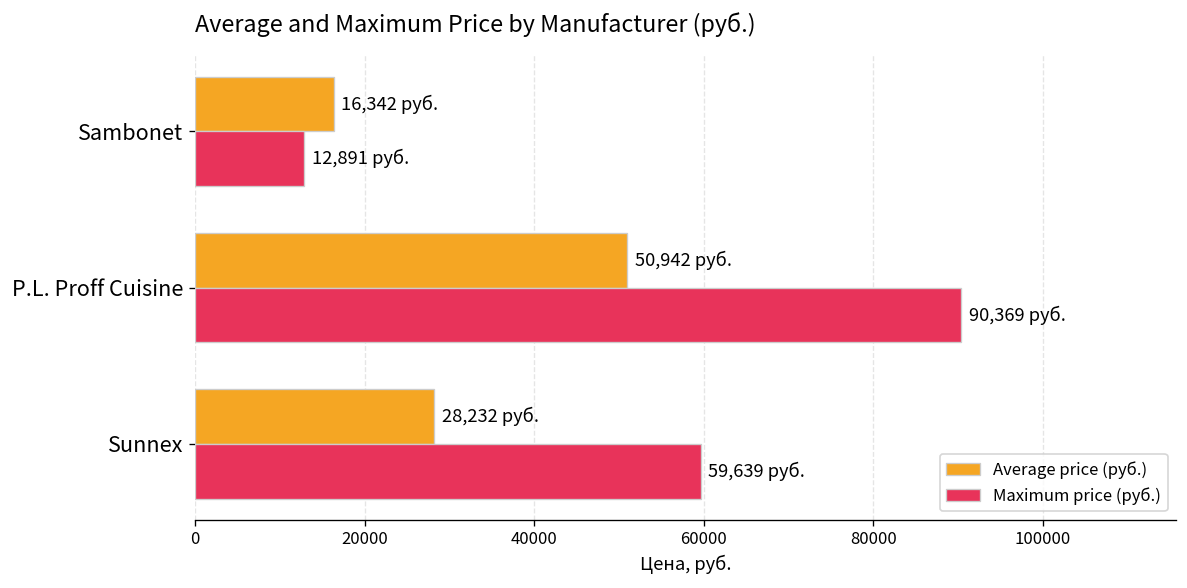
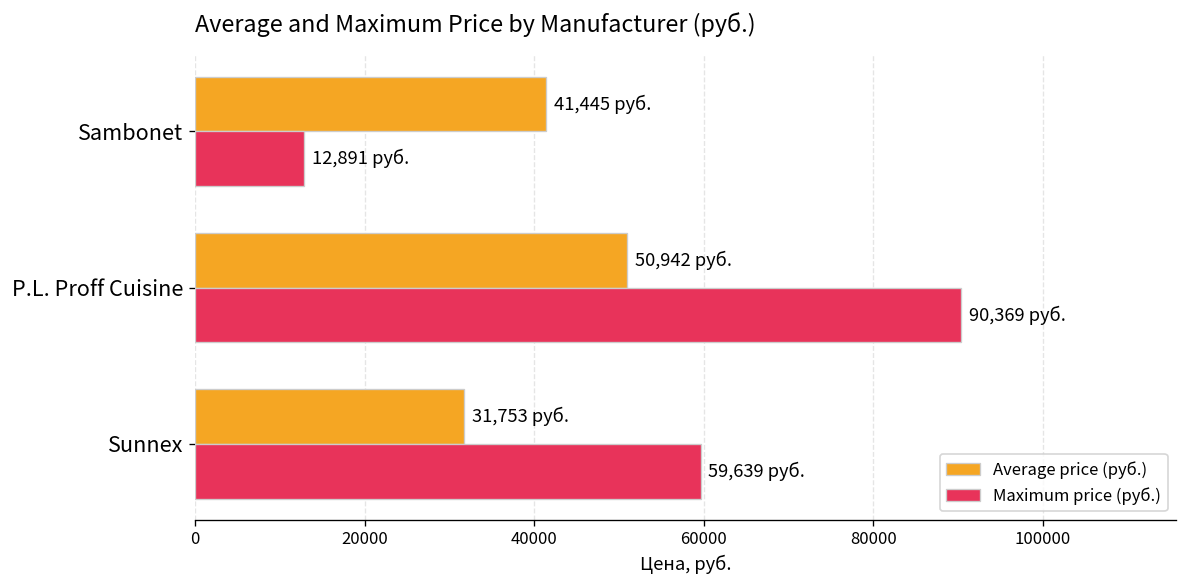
Average price (руб.), Sambonet: 16,342 -> 41,445
Average price (руб.), Sunnex: 28,232 -> 31,753
